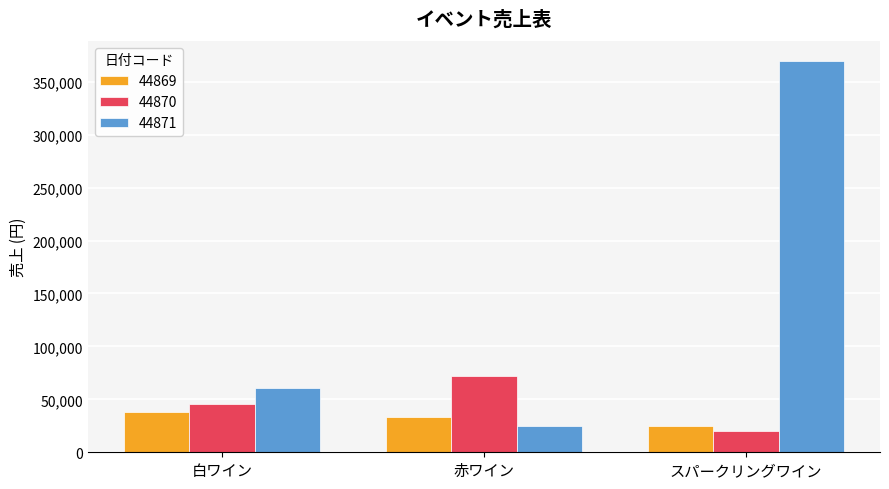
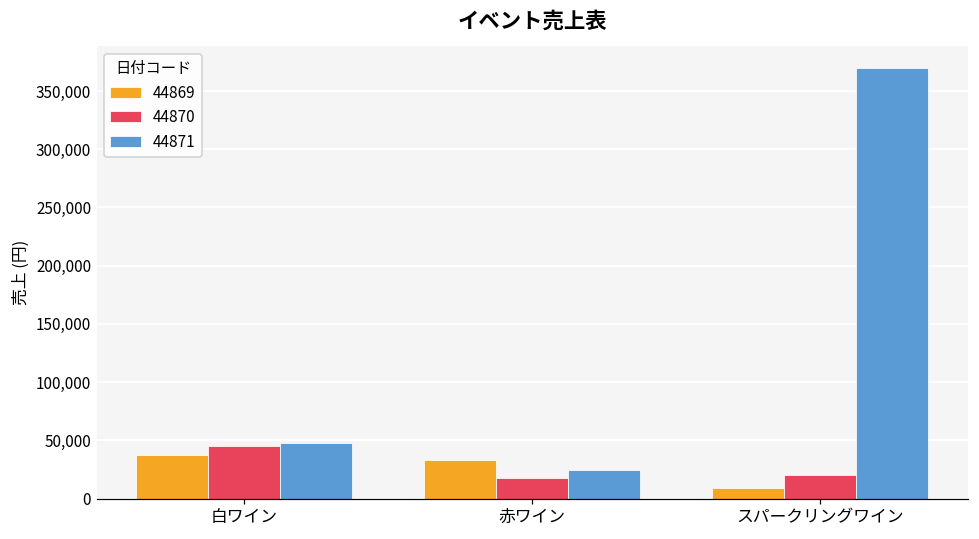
44871, 白ワイン: 61,000 -> 48,000
44870, 赤ワイン: 72,000 -> 18,000
44869, スパークリングワイン: 25,000 -> 9,000
